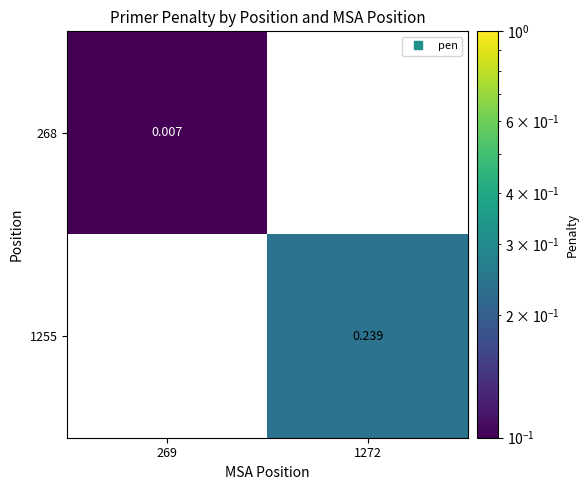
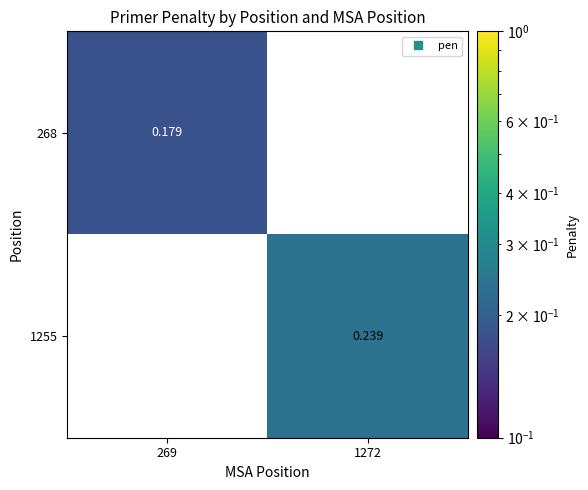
268, 269: 0.007 -> 0.179
